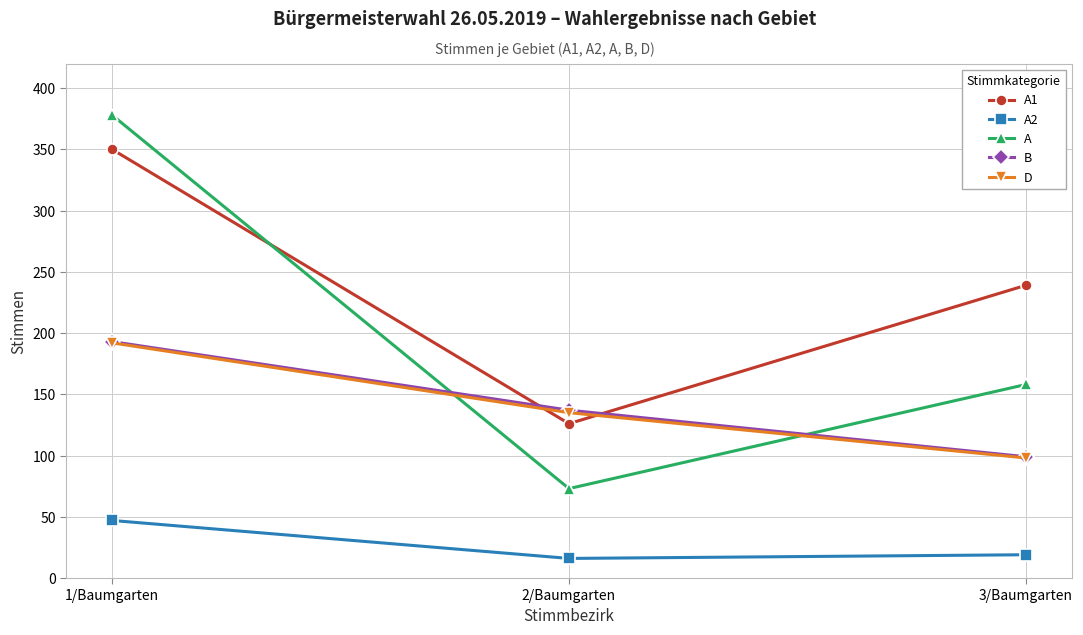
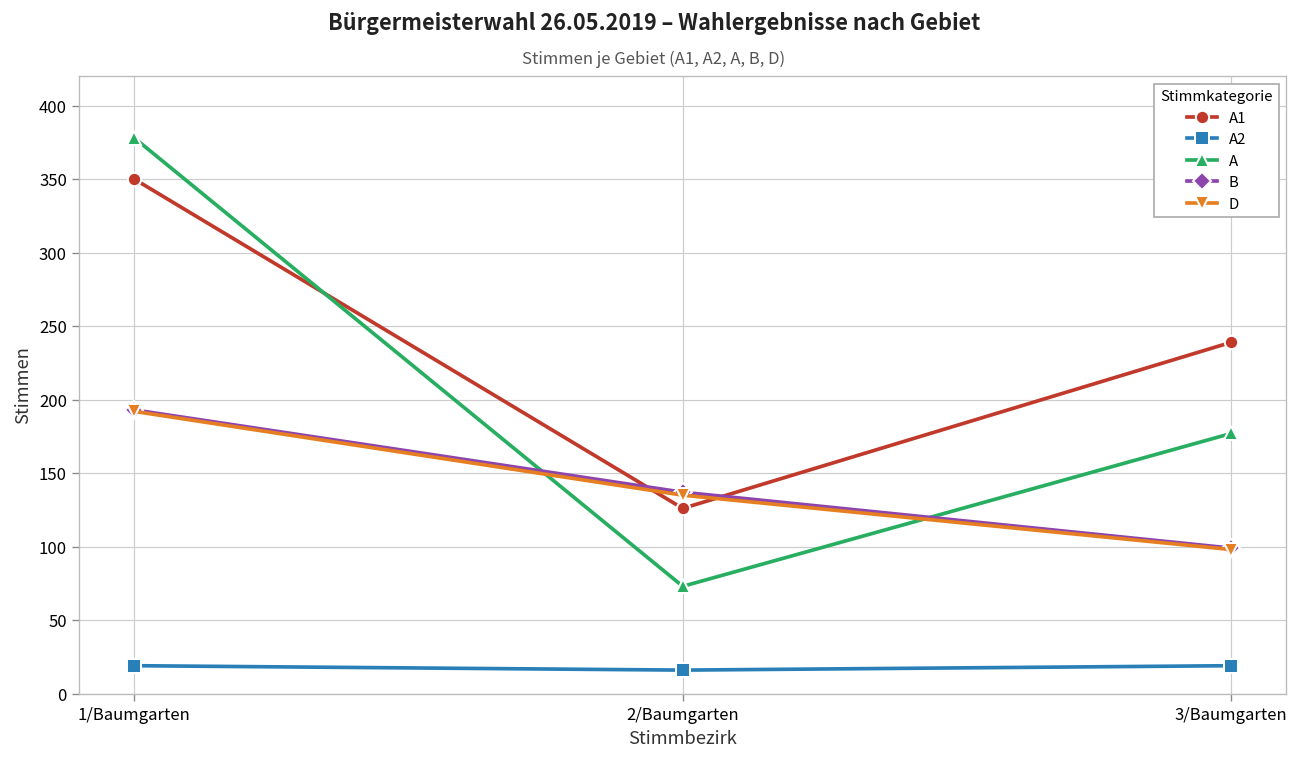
A2, 1/Baumgarten: 47 -> 19
A, 3/Baumgarten: 158 -> 177
